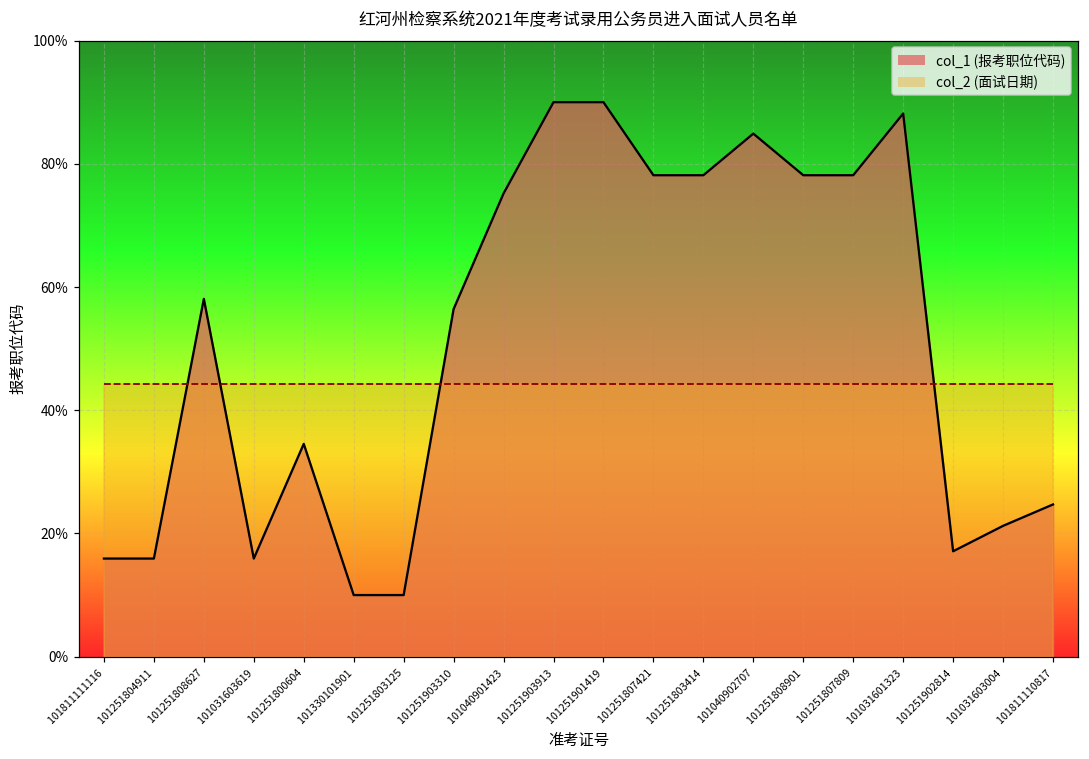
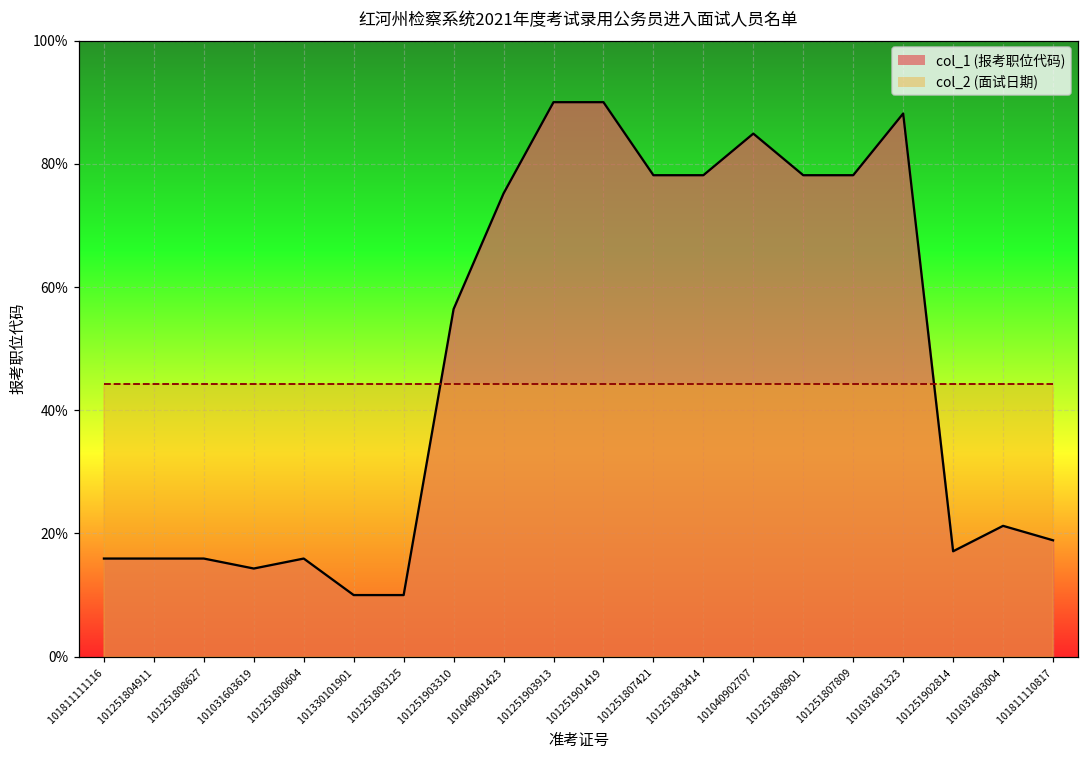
col_1 (报考职位代码), 101251808627: 58% -> 16%
col_1 (报考职位代码), 101031603619: 16% -> 14%
col_1 (报考职位代码), 101251800604: 35% -> 16%
col_1 (报考职位代码), 101811110817: 25% -> 19%
